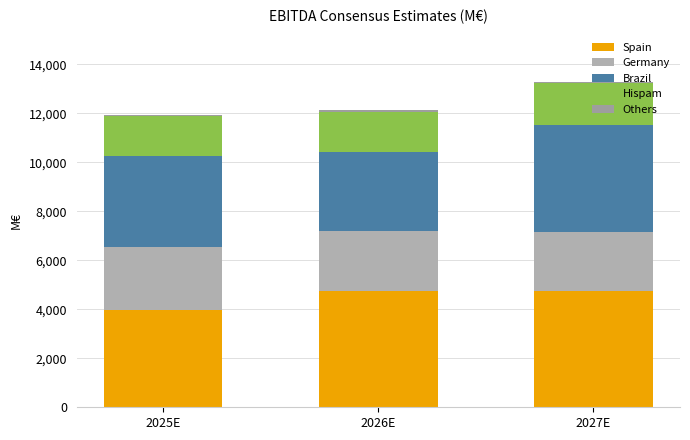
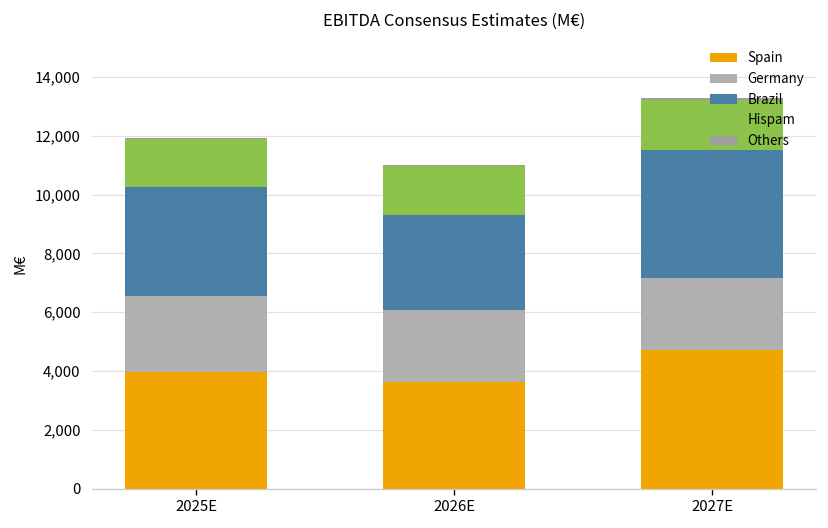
Spain, 2026E: 4,700 -> 3,600
